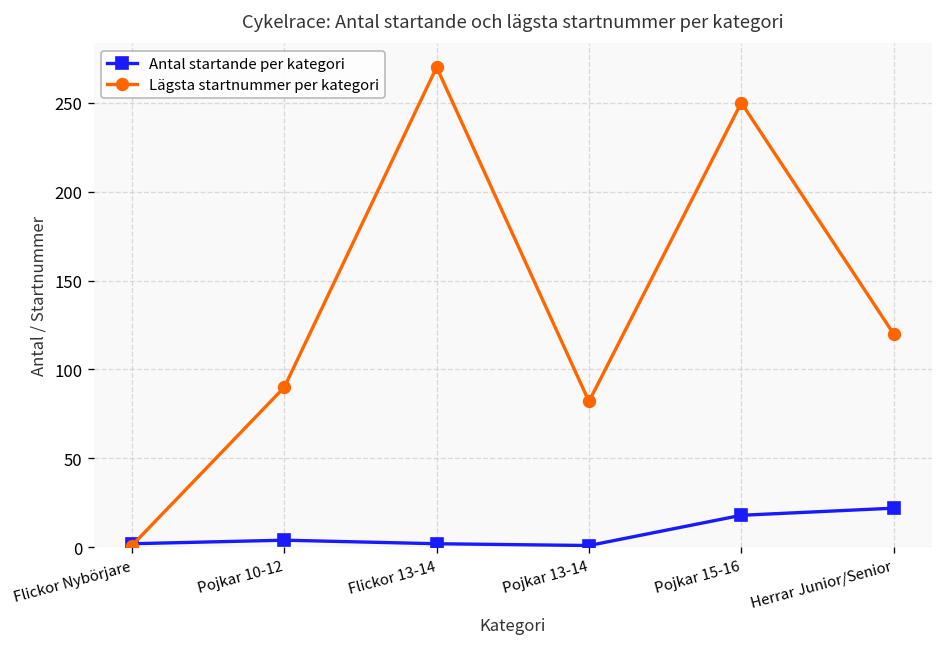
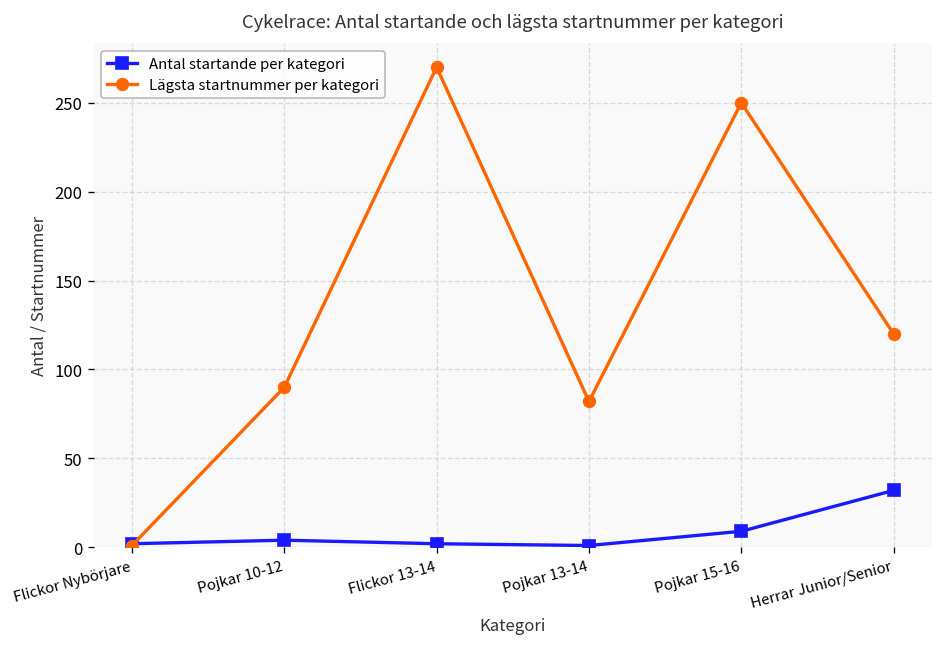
Antal startande per kategori, Pojkar 15-16: 18 -> 9
Antal startande per kategori, Herrar Junior/Senior: 22 -> 32
